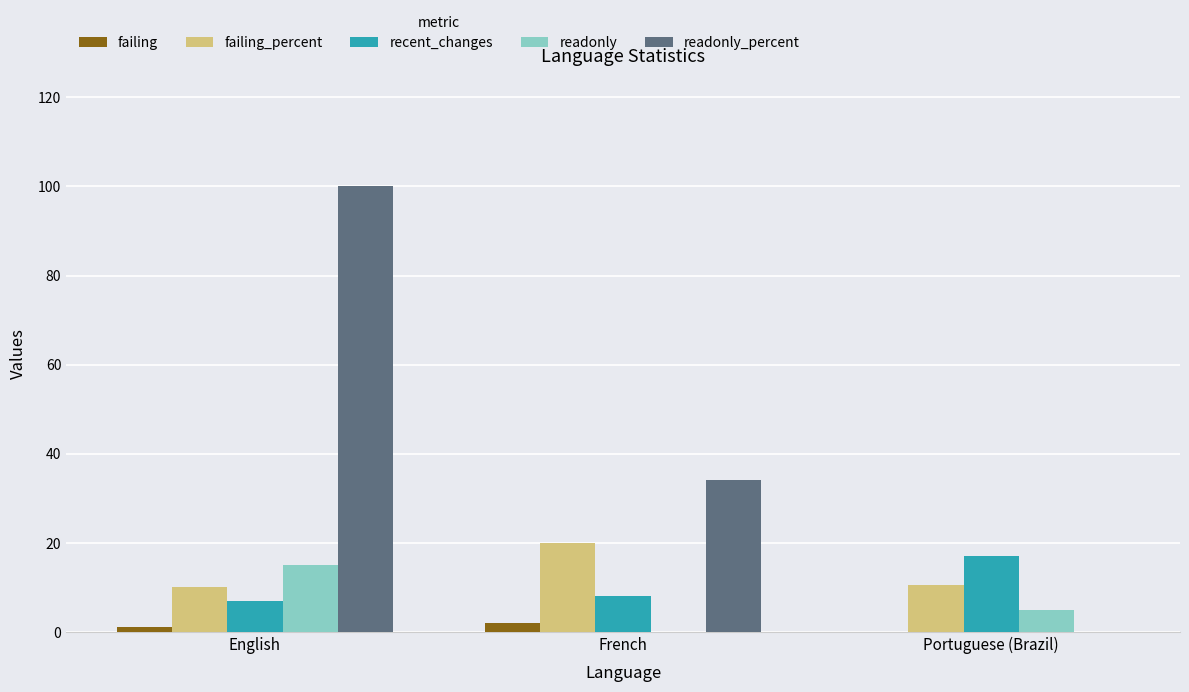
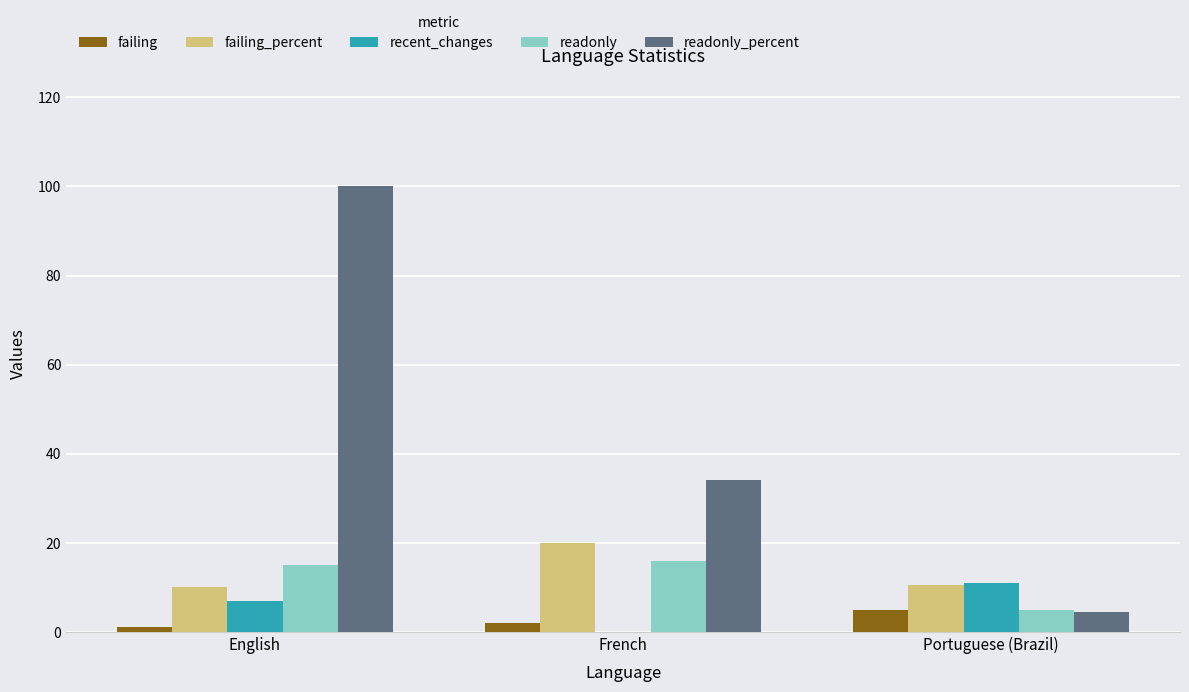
recent_changes, French: 8 -> 0
readonly, French: 0 -> 16
failing, Portuguese (Brazil): 0 -> 5
recent_changes, Portuguese (Brazil): 17 -> 11
readonly_percent, Portuguese (Brazil): 0 -> 5
